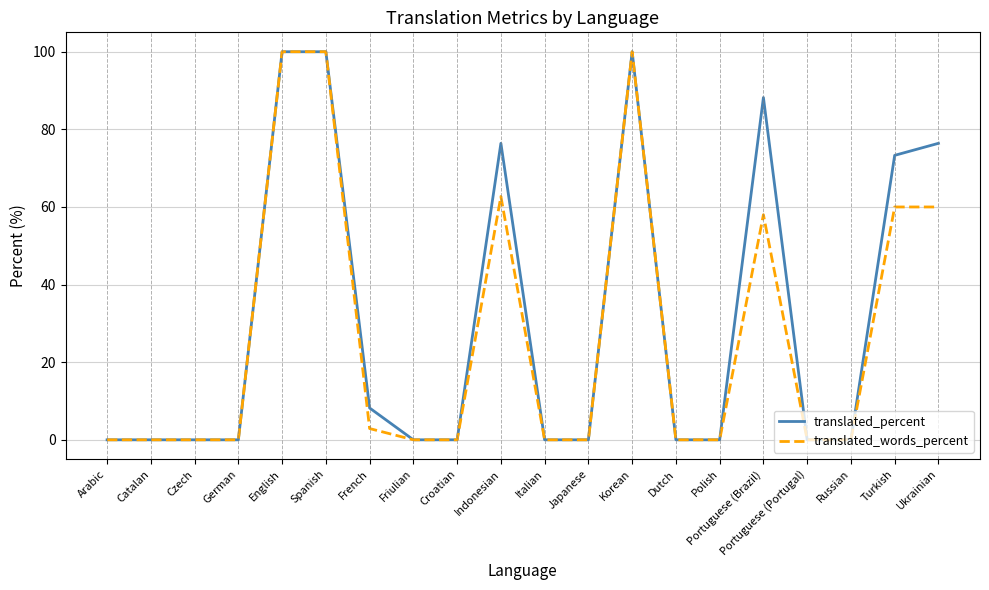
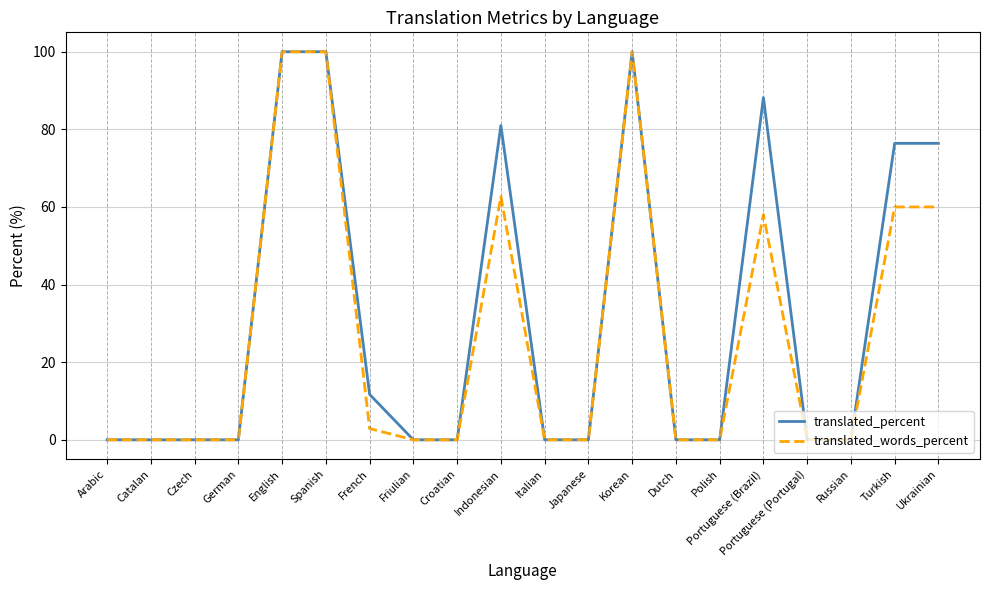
translated_percent, French: 8 -> 12
translated_percent, Indonesian: 76 -> 81
translated_percent, Turkish: 73 -> 76
